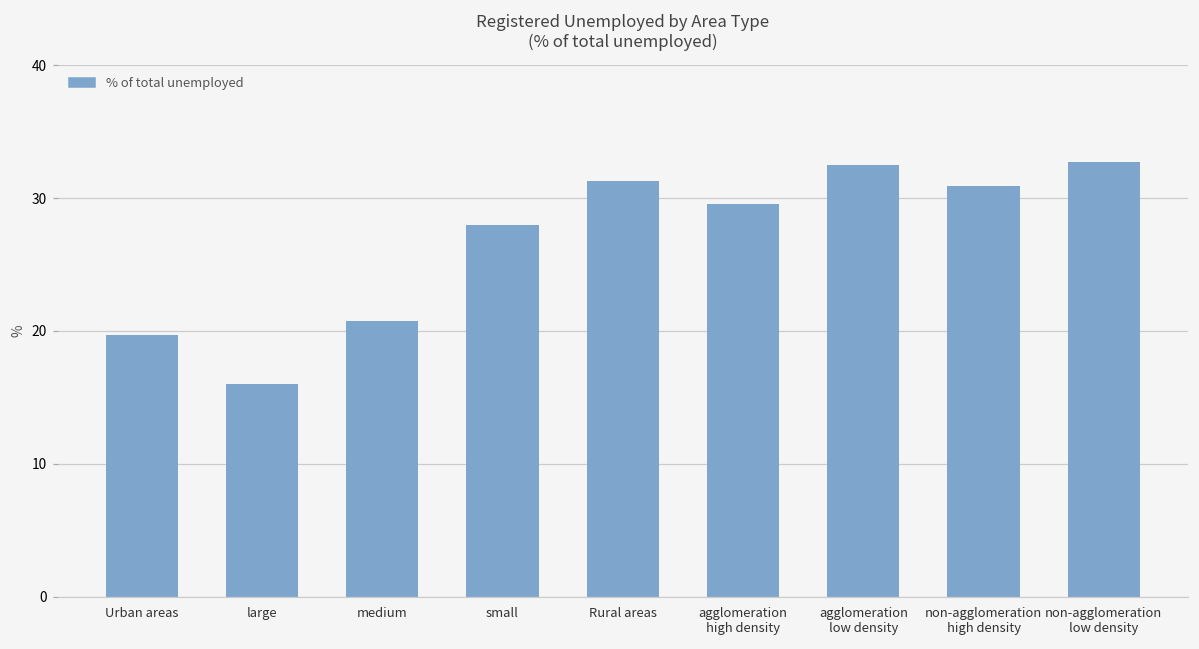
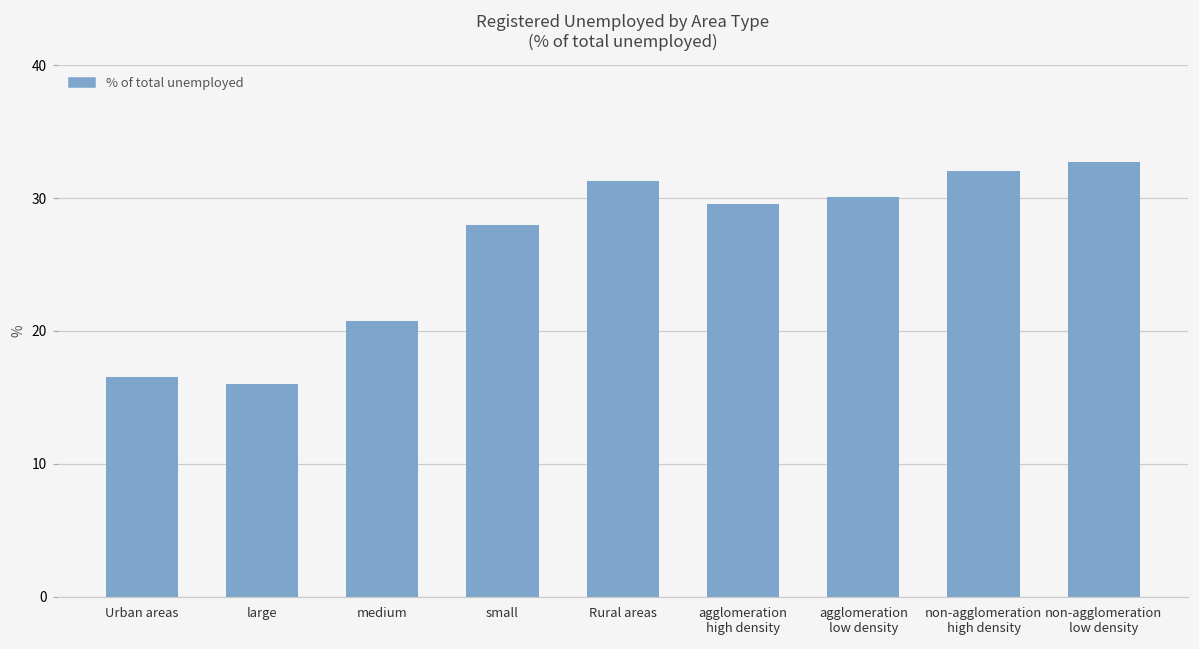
Urban areas: 19.7 -> 16.6
agglomeration low density: 32.5 -> 30.1
non-agglomeration high density: 31.0 -> 32.0
